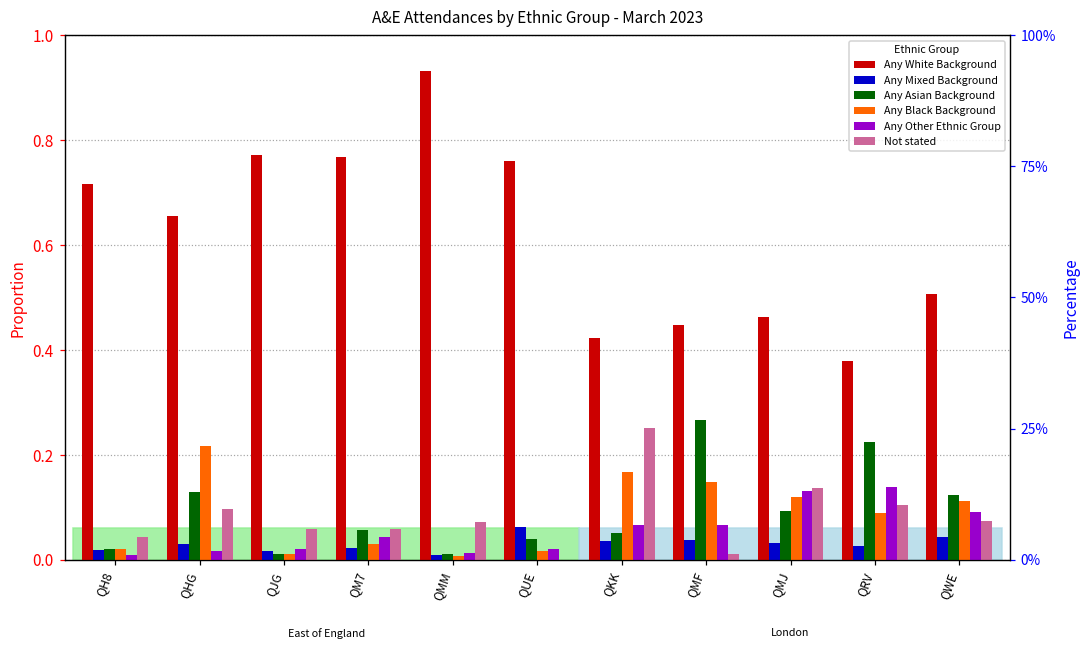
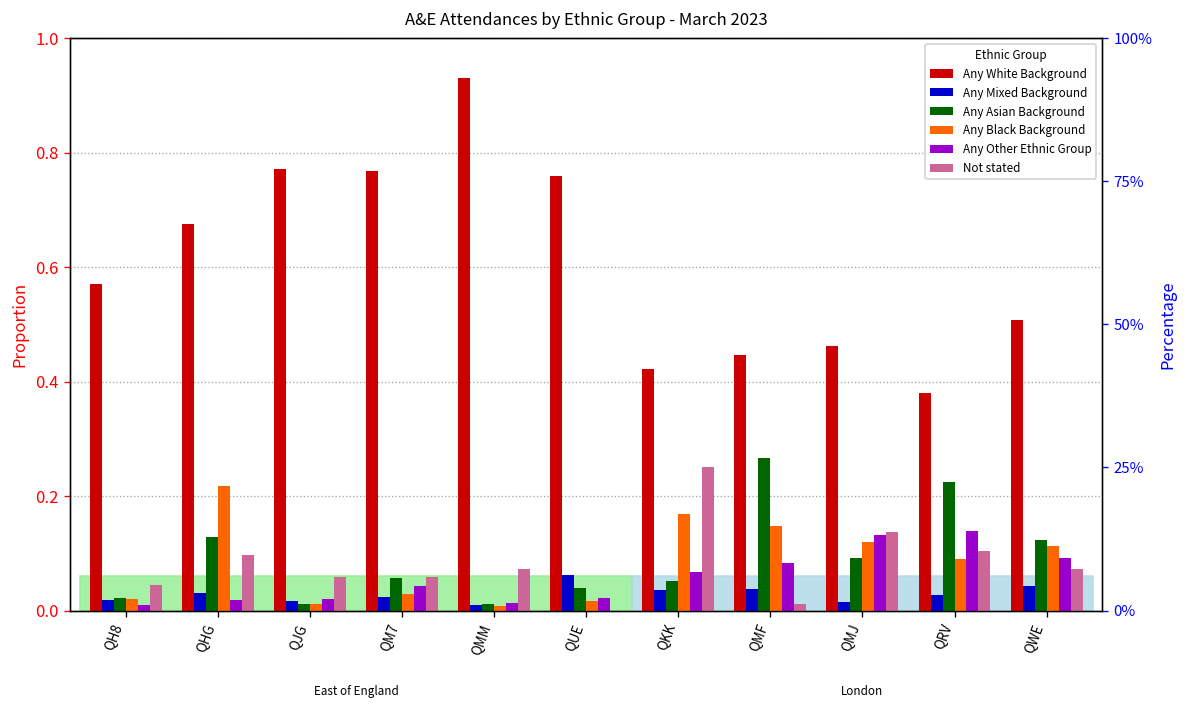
Any White Background, QH8: 0.72 -> 0.57
Any White Background, QHG: 0.66 -> 0.67
Any Other Ethnic Group, QMF: 0.07 -> 0.08
Any Mixed Background, QMJ: 0.03 -> 0.01
